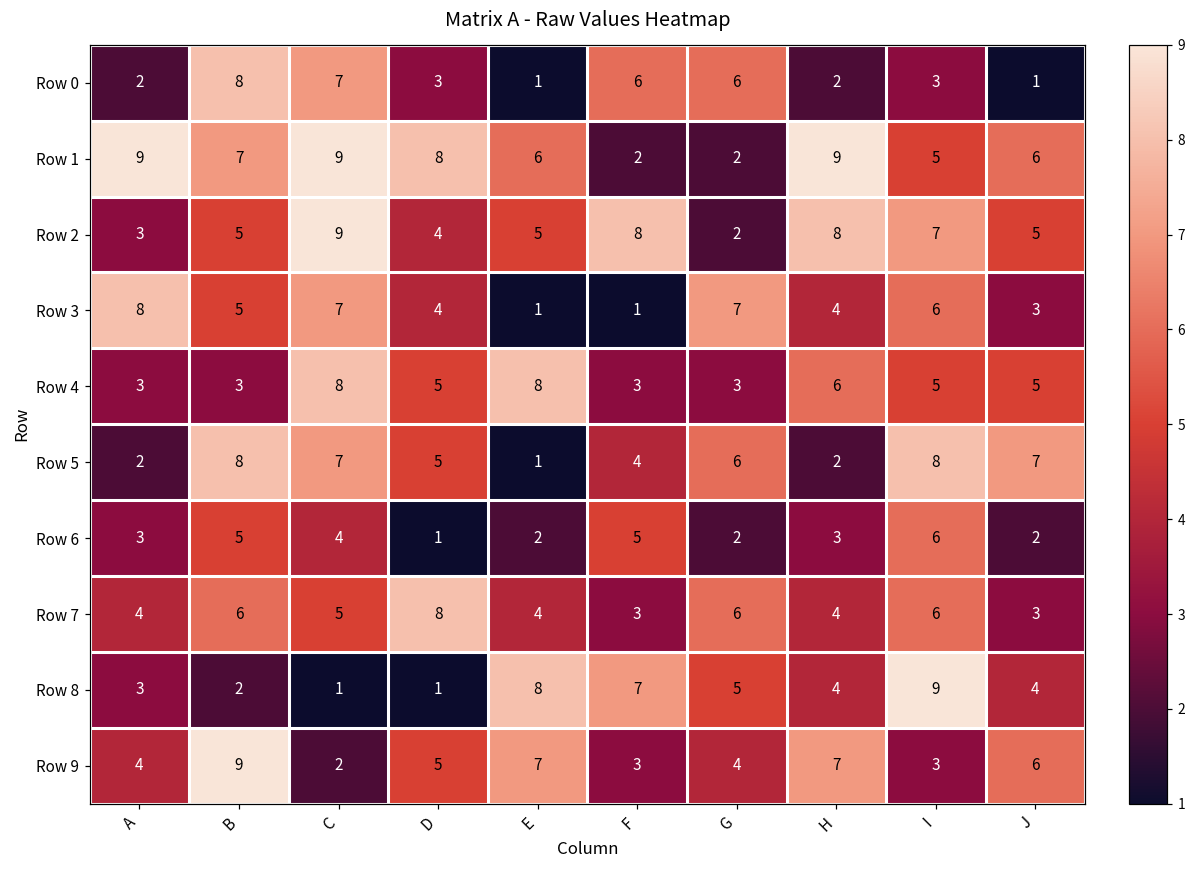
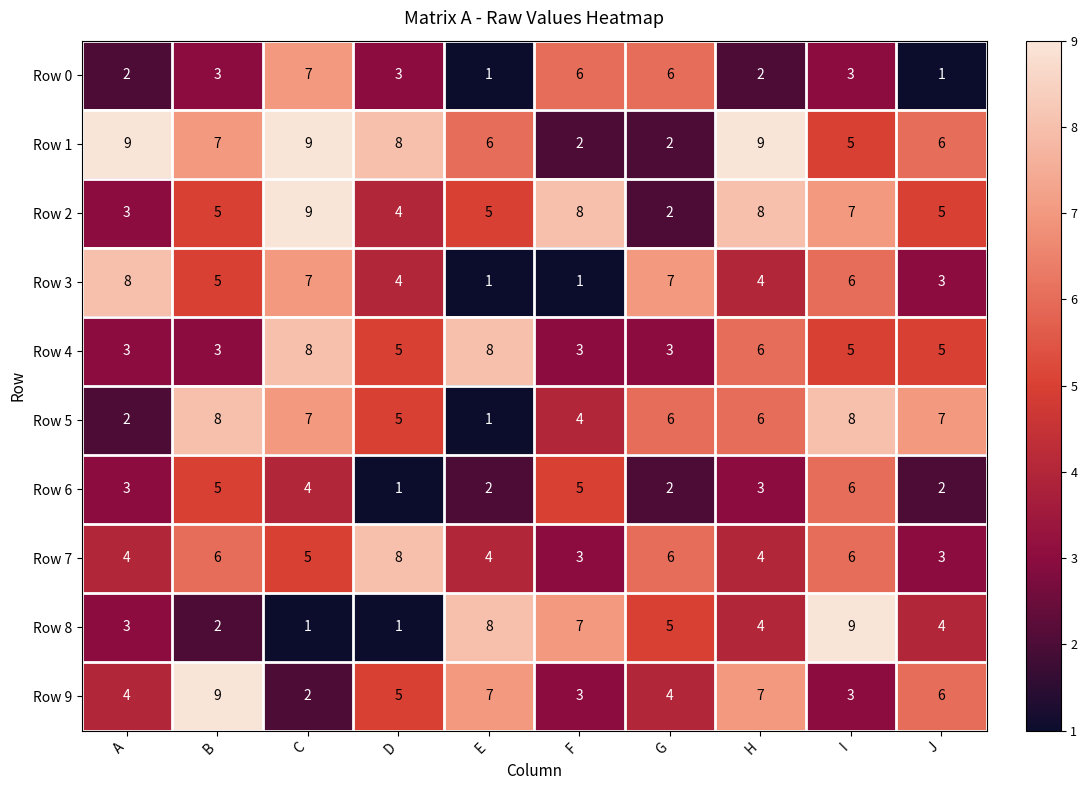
Row 0, B: 8 -> 3
Row 5, H: 2 -> 6
